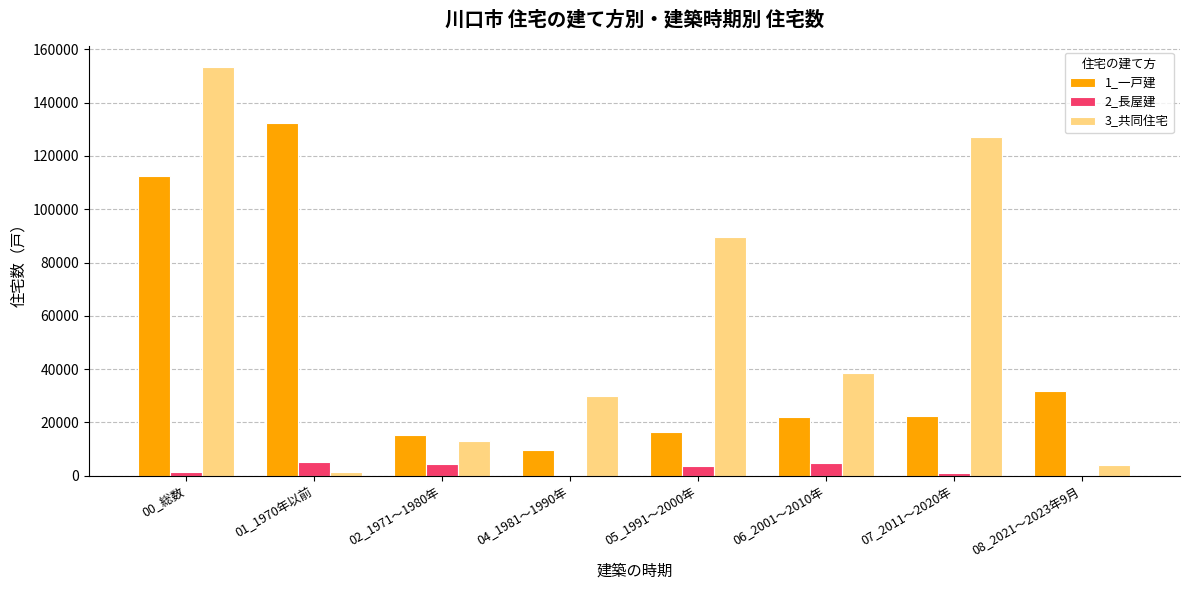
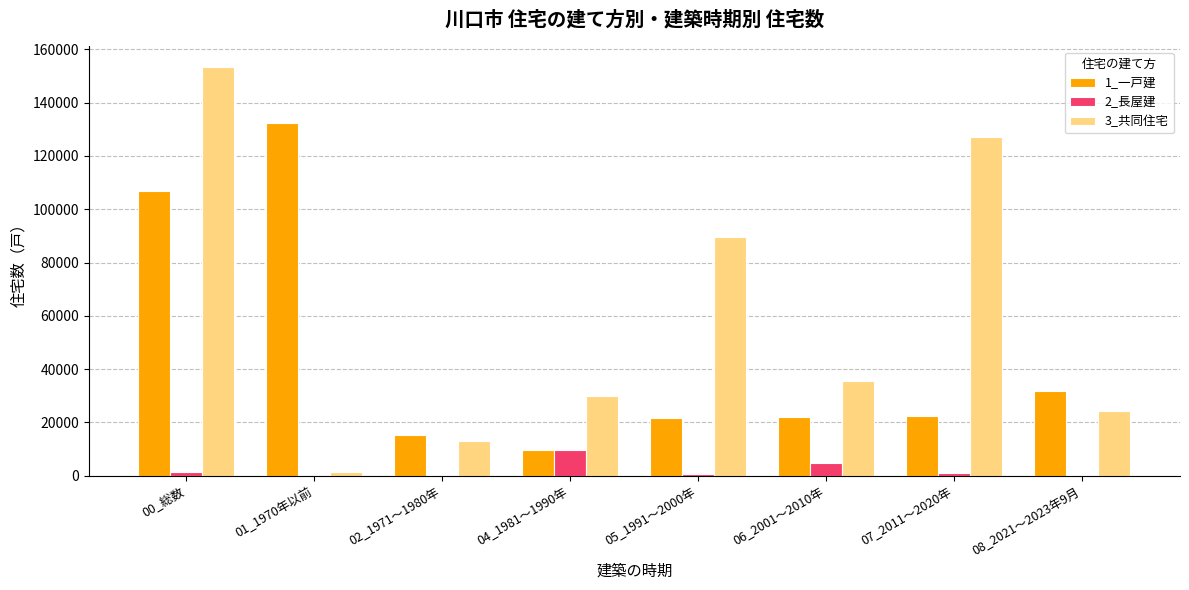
1_一戸建, 00_総数: 112000 -> 107000
2_長屋建, 01_1970年以前: 5000 -> 0
2_長屋建, 02_1971～1980年: 4000 -> 0
2_長屋建, 04_1981～1990年: 0 -> 10000
1_一戸建, 05_1991～2000年: 16000 -> 22000
2_長屋建, 05_1991～2000年: 4000 -> 1000
3_共同住宅, 06_2001～2010年: 38000 -> 35000
3_共同住宅, 08_2021～2023年9月: 4000 -> 24000
